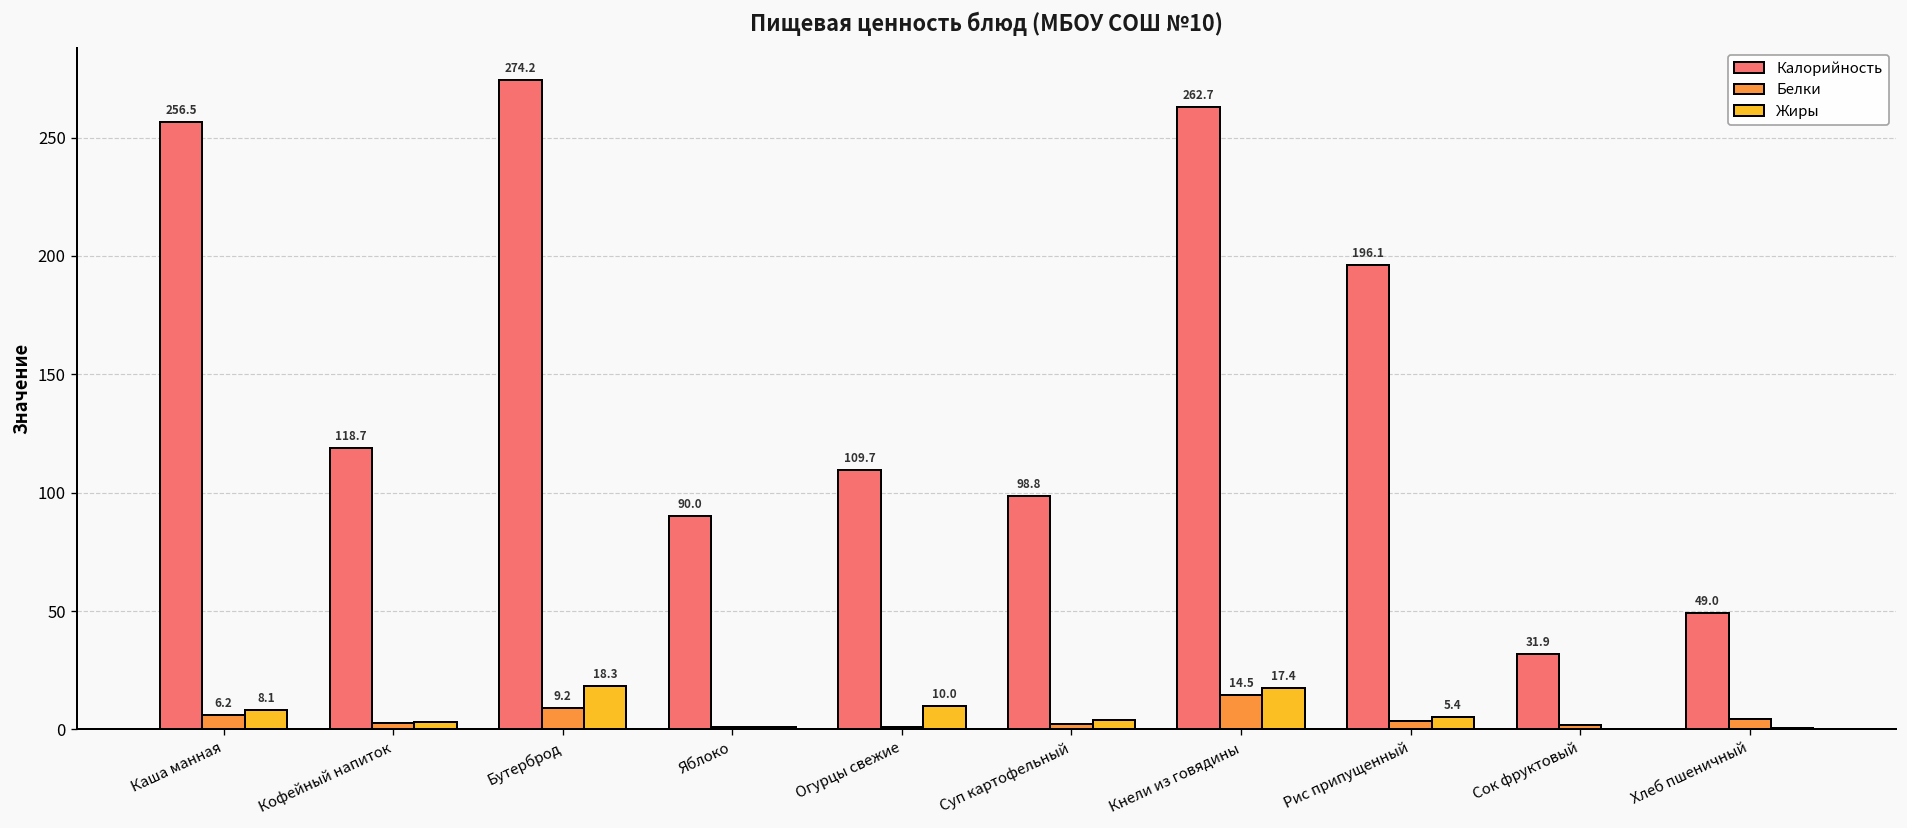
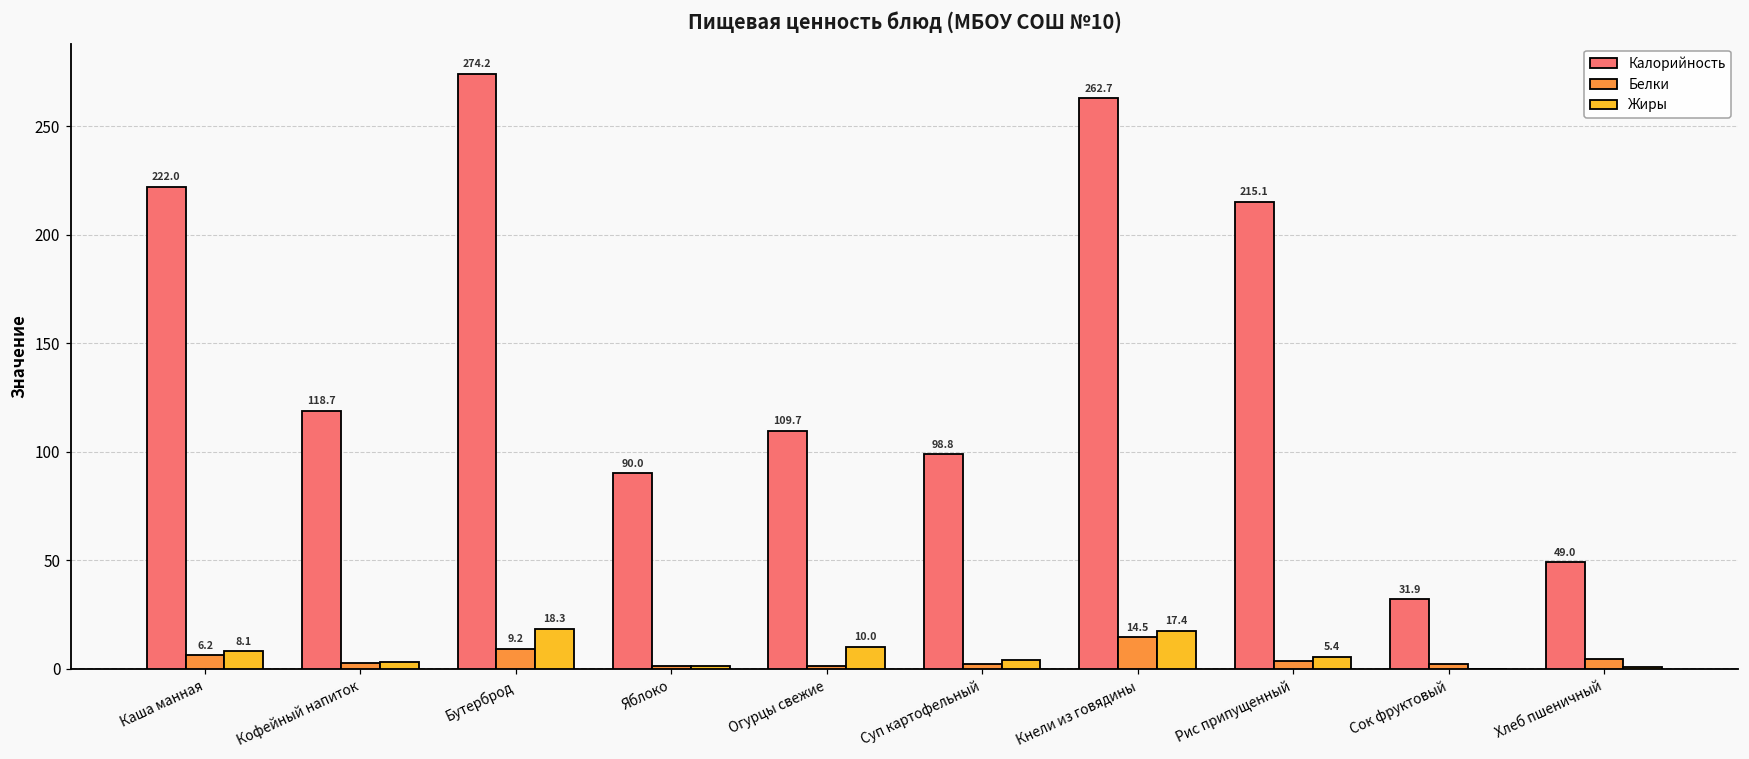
Калорийность, Каша манная: 256.5 -> 222.0
Калорийность, Рис припущенный: 196.1 -> 215.1
